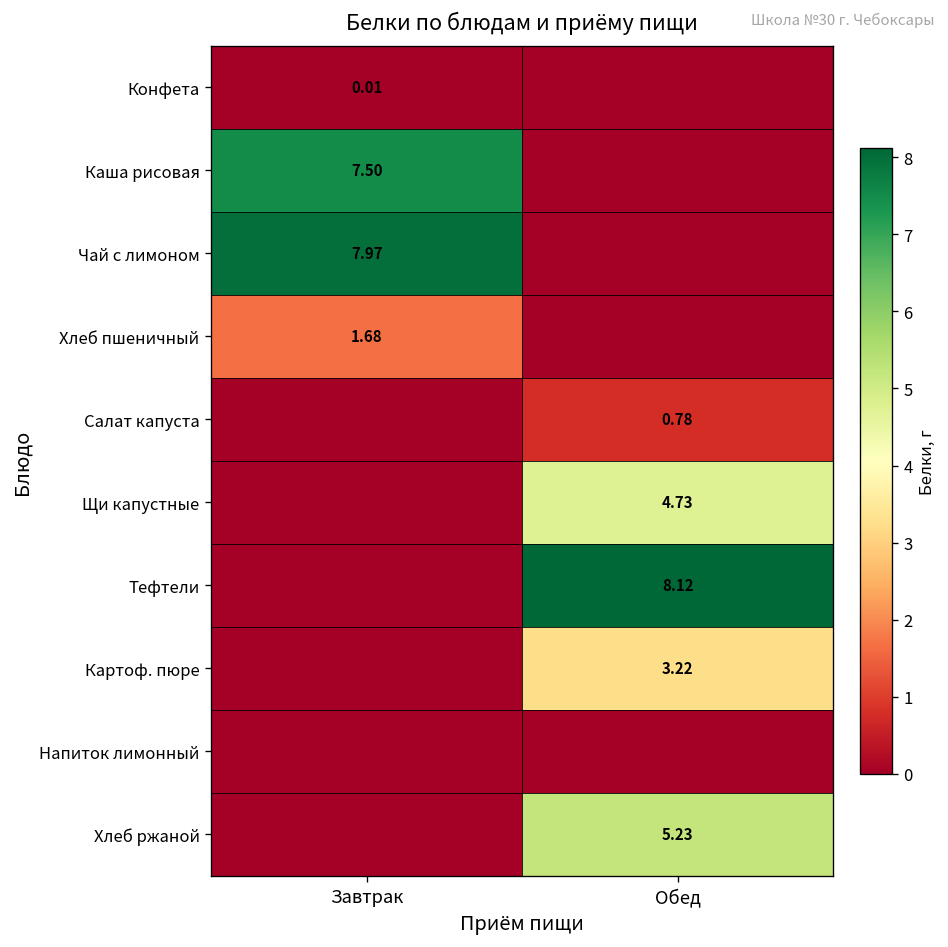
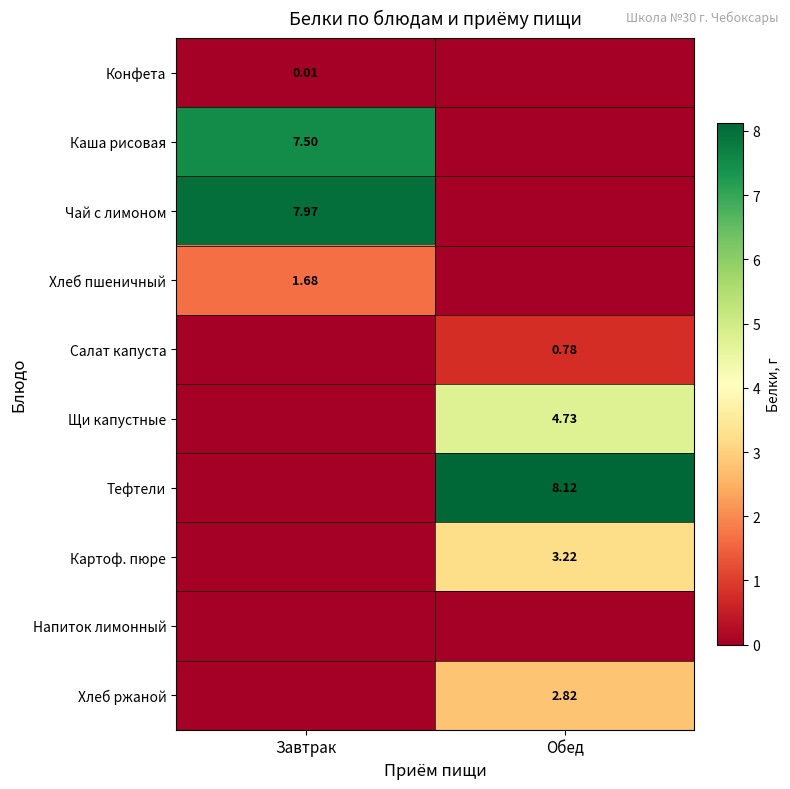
Хлеб ржаной, Обед: 5.23 -> 2.82
